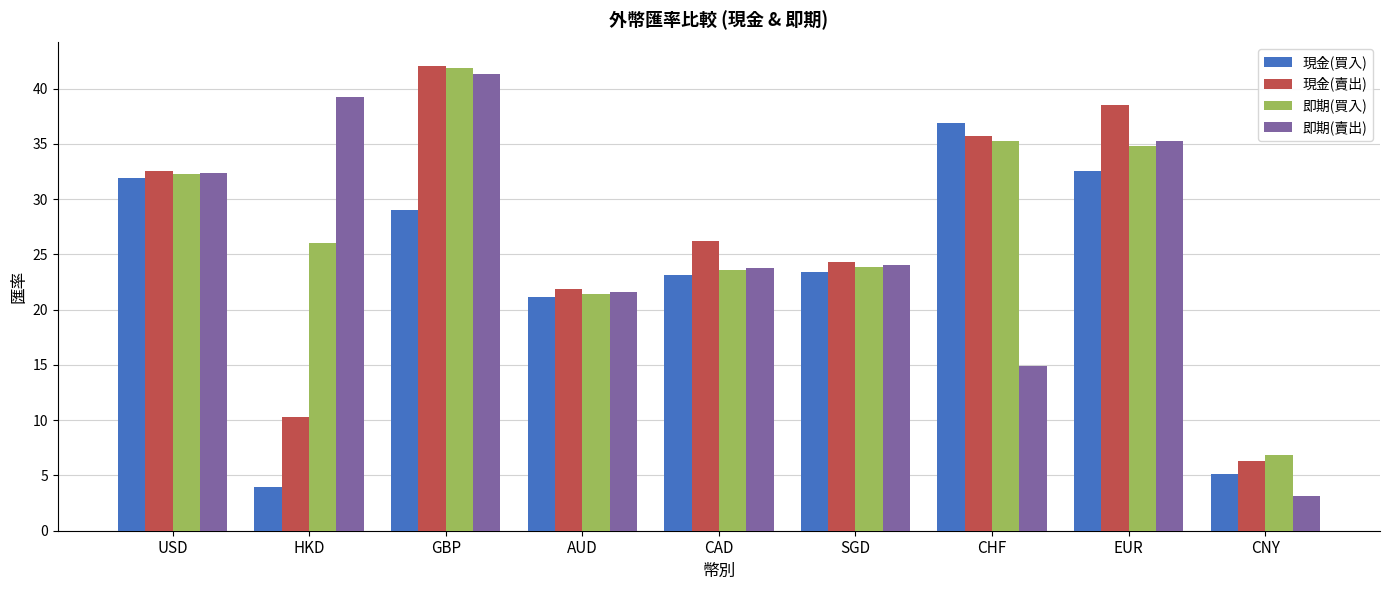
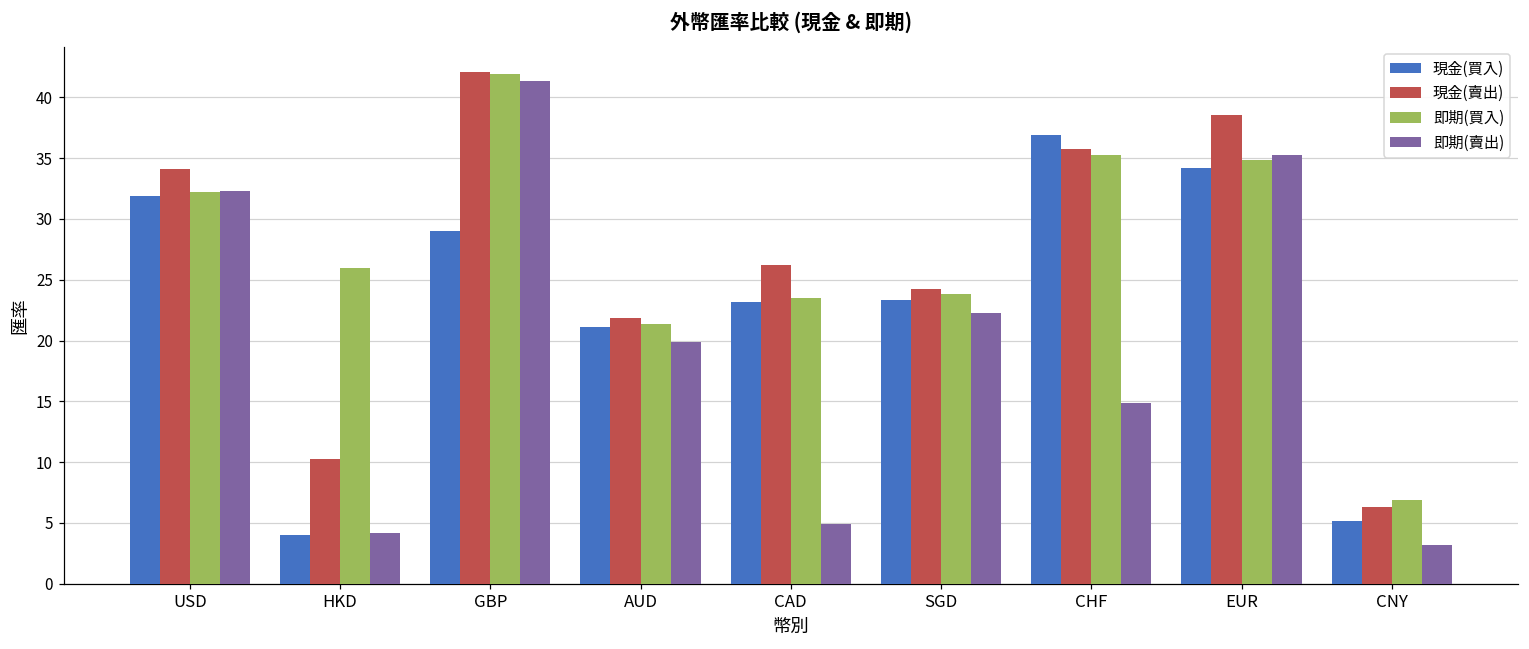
現金(賣出), USD: 32.5 -> 34.1
即期(賣出), HKD: 39.2 -> 4.2
即期(賣出), AUD: 21.6 -> 19.9
即期(賣出), CAD: 23.7 -> 4.9
即期(賣出), SGD: 24.0 -> 22.2
現金(買入), EUR: 32.6 -> 34.2
